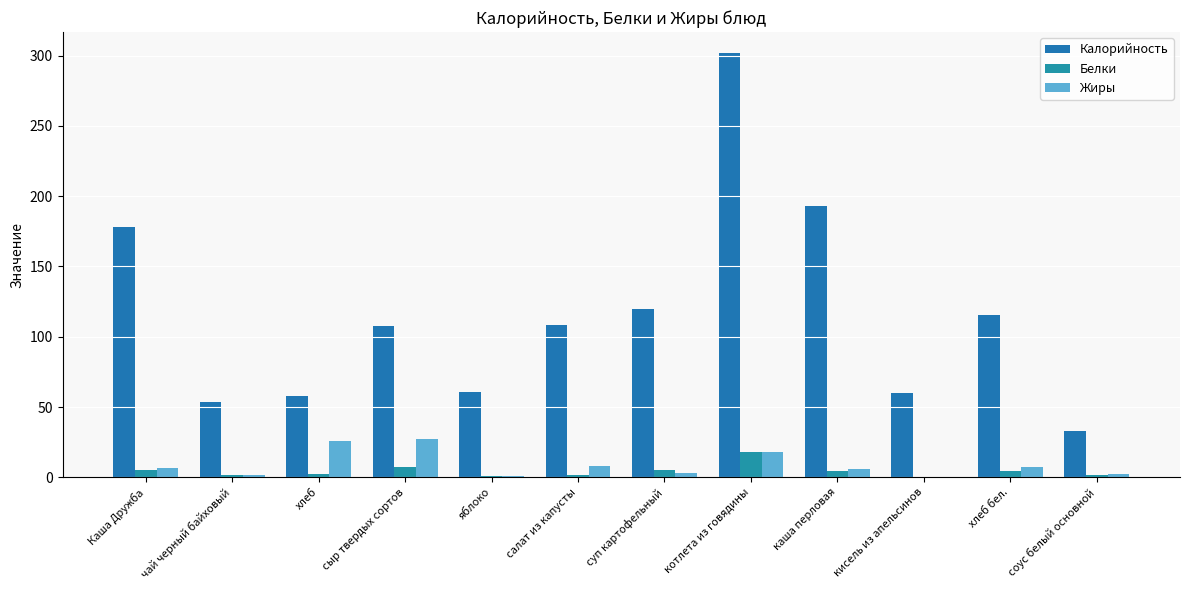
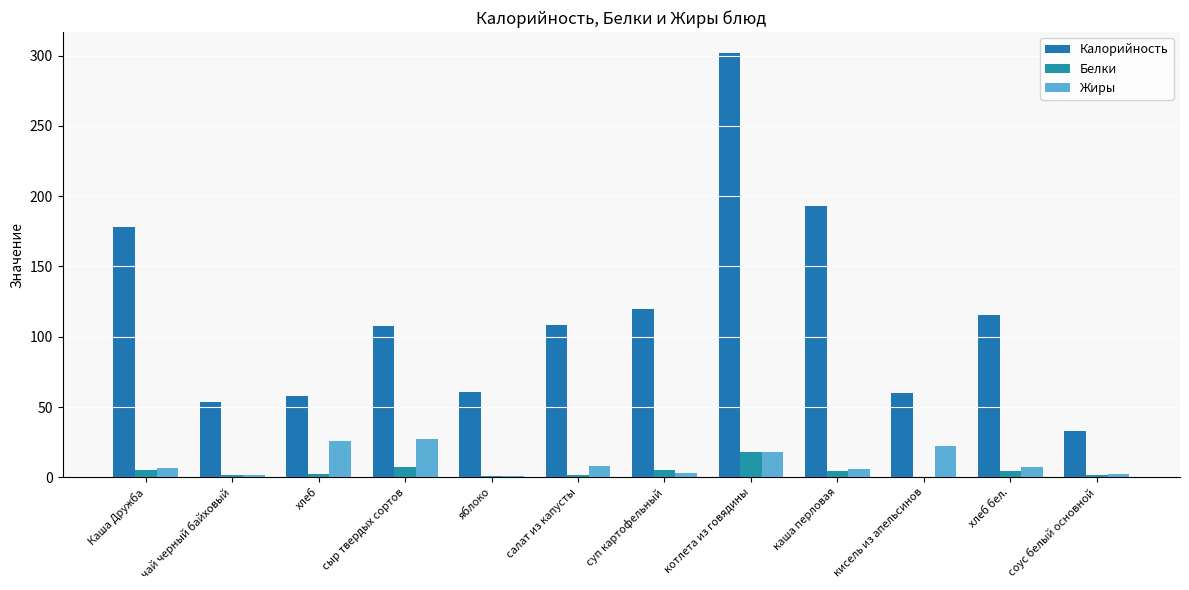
Жиры, кисель из апельсинов: 0 -> 22
